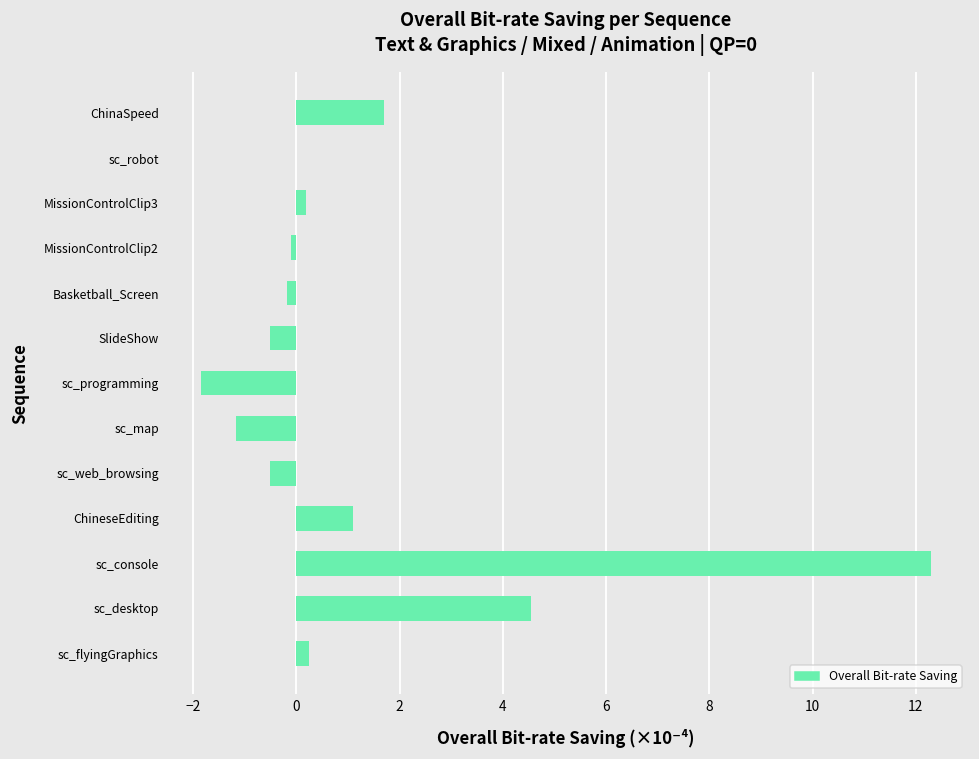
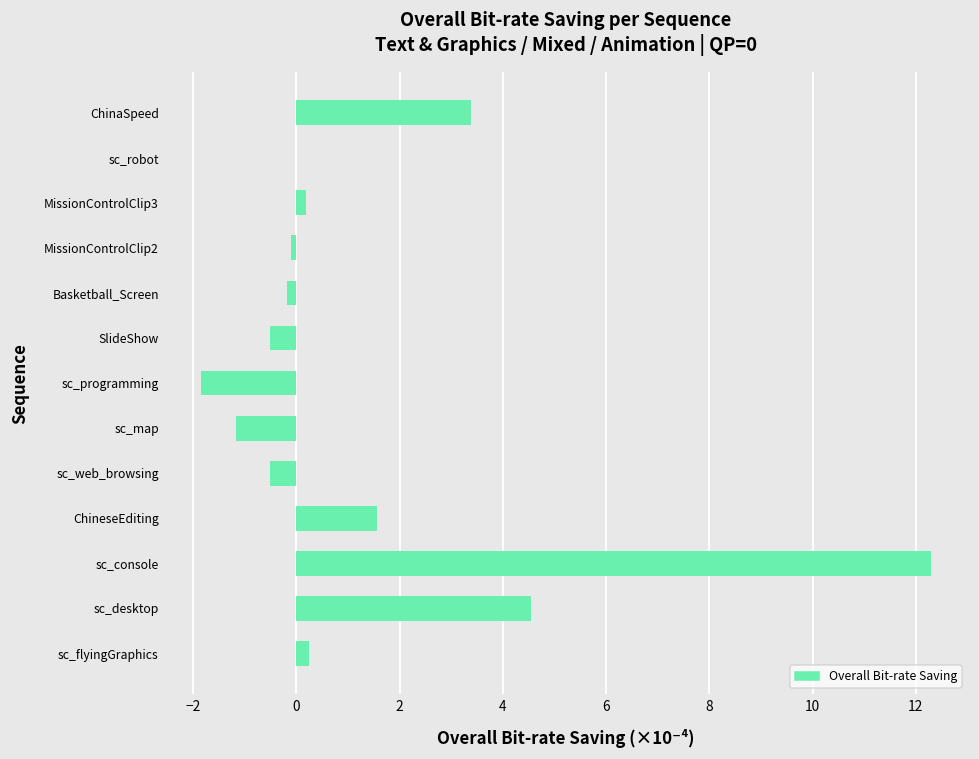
ChinaSpeed: 1.7 -> 3.4
ChineseEditing: 1.1 -> 1.6
